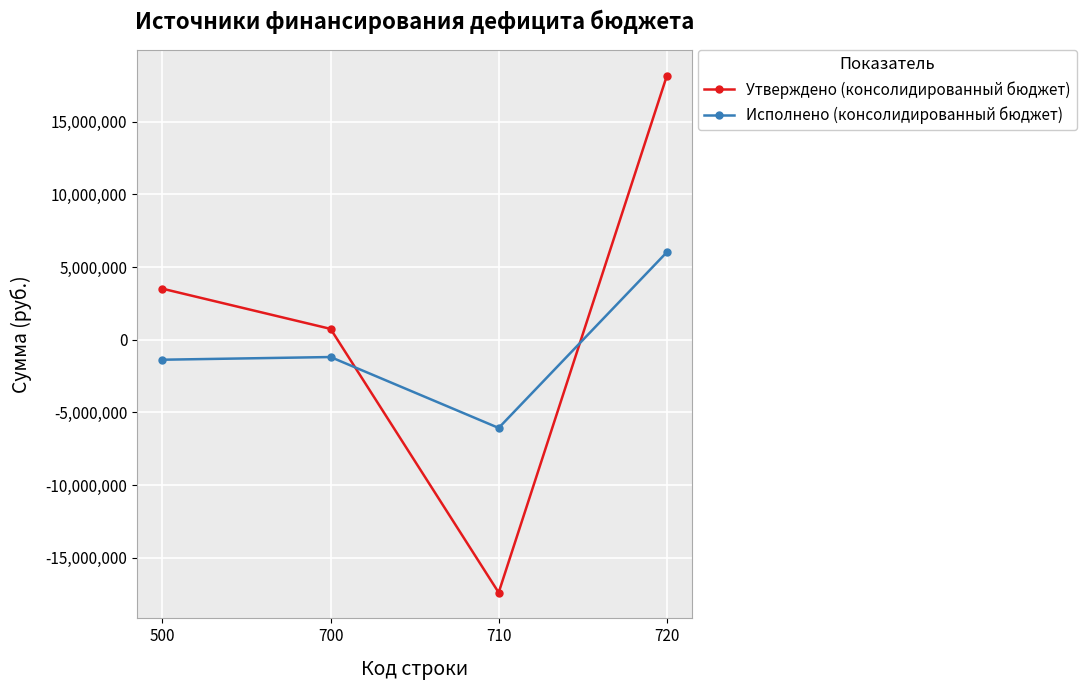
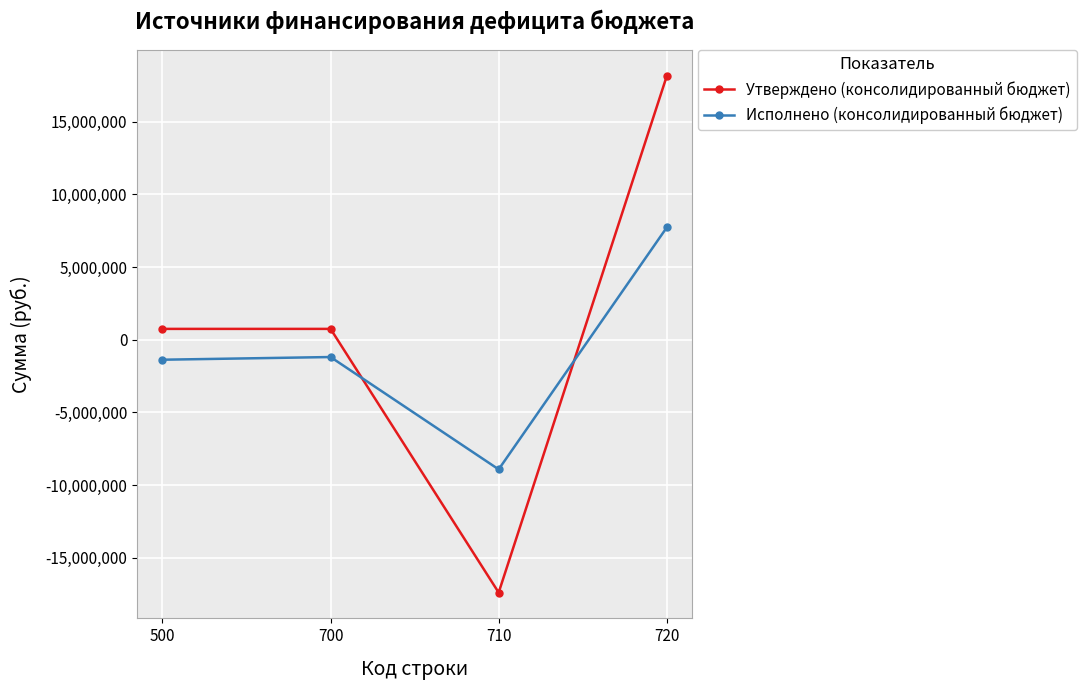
Утверждено (консолидированный бюджет), 500: 3,500,000 -> 700,000
Исполнено (консолидированный бюджет), 710: -6,100,000 -> -8,900,000
Исполнено (консолидированный бюджет), 720: 6,000,000 -> 7,700,000
